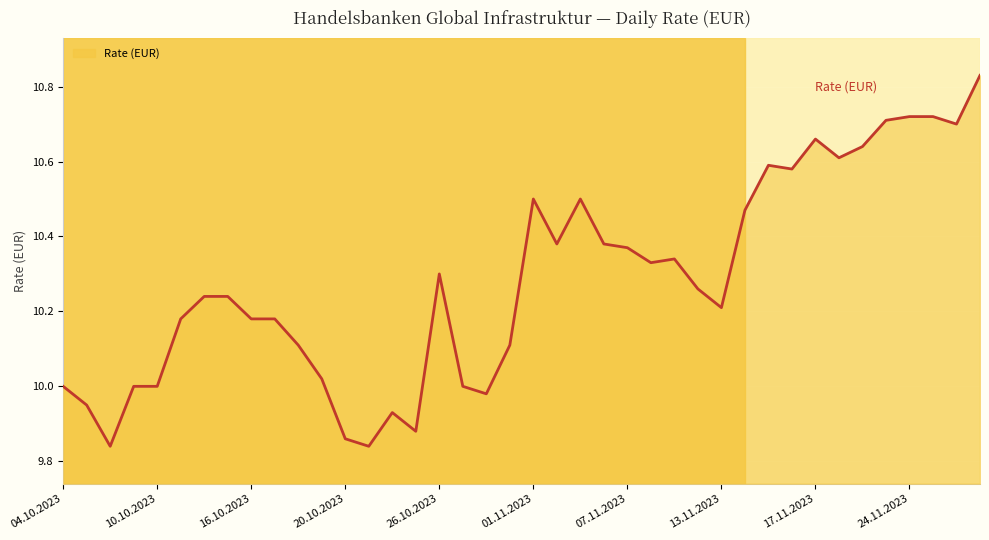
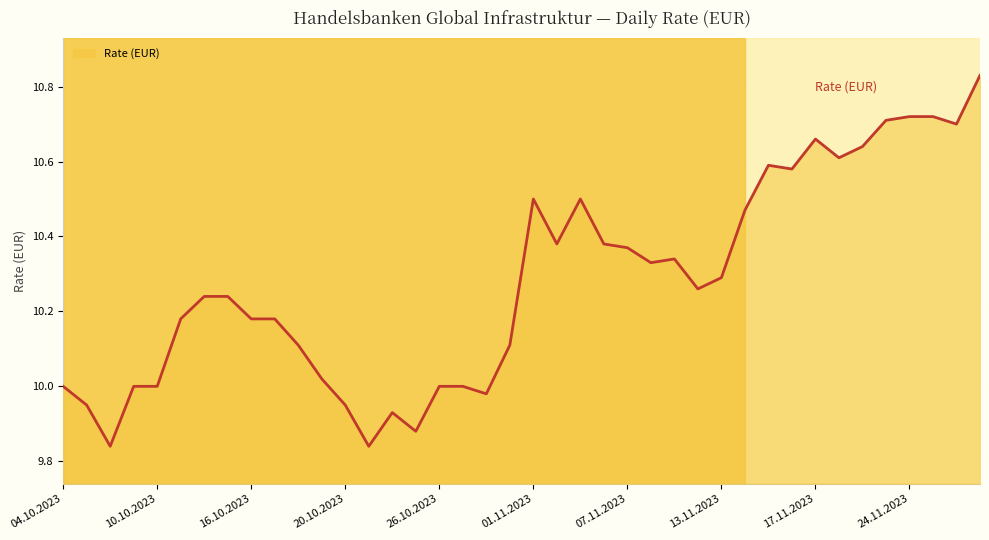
20.10.2023: 9.86 -> 9.95
26.10.2023: 10.3 -> 10.0
13.11.2023: 10.21 -> 10.29
